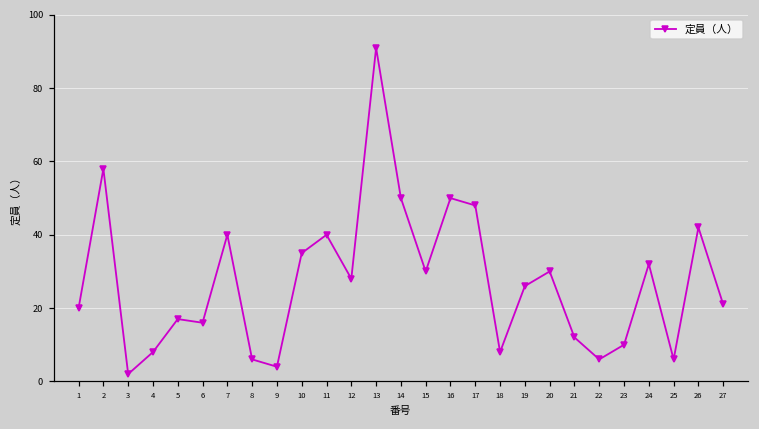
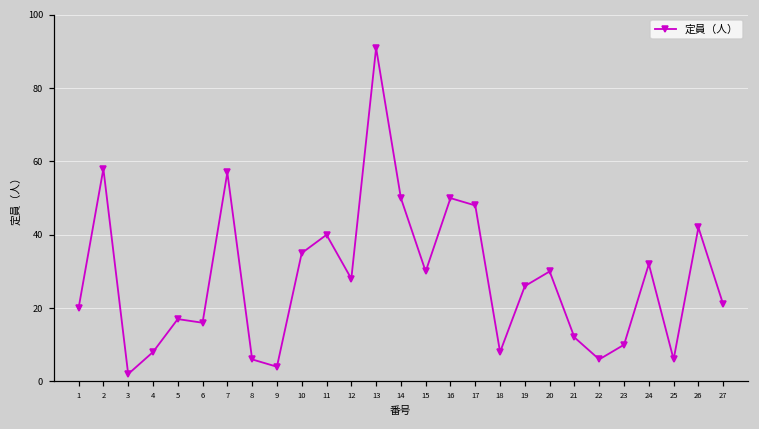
7: 40 -> 57
